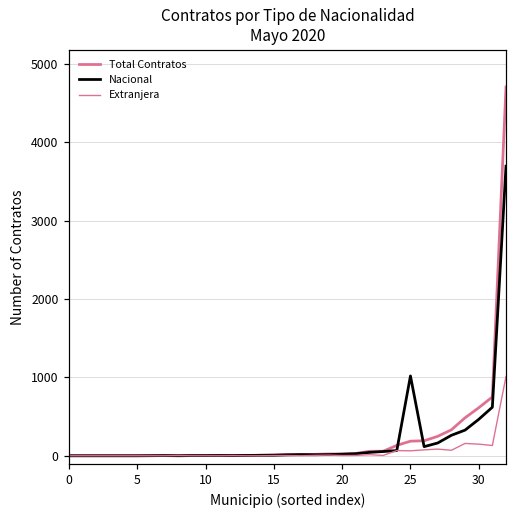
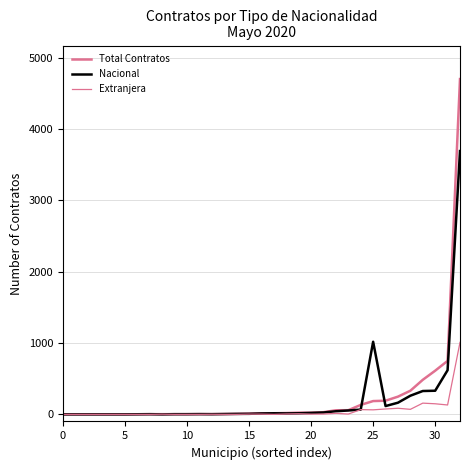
Nacional, 30: 500 -> 300
